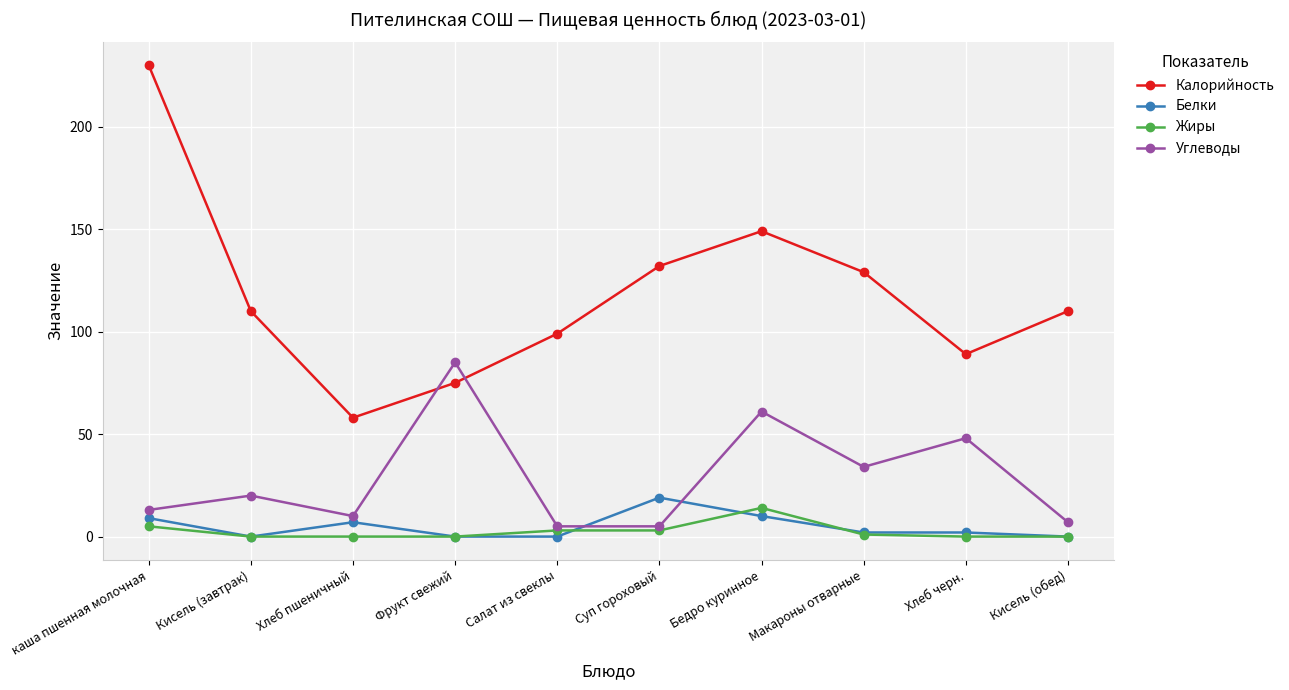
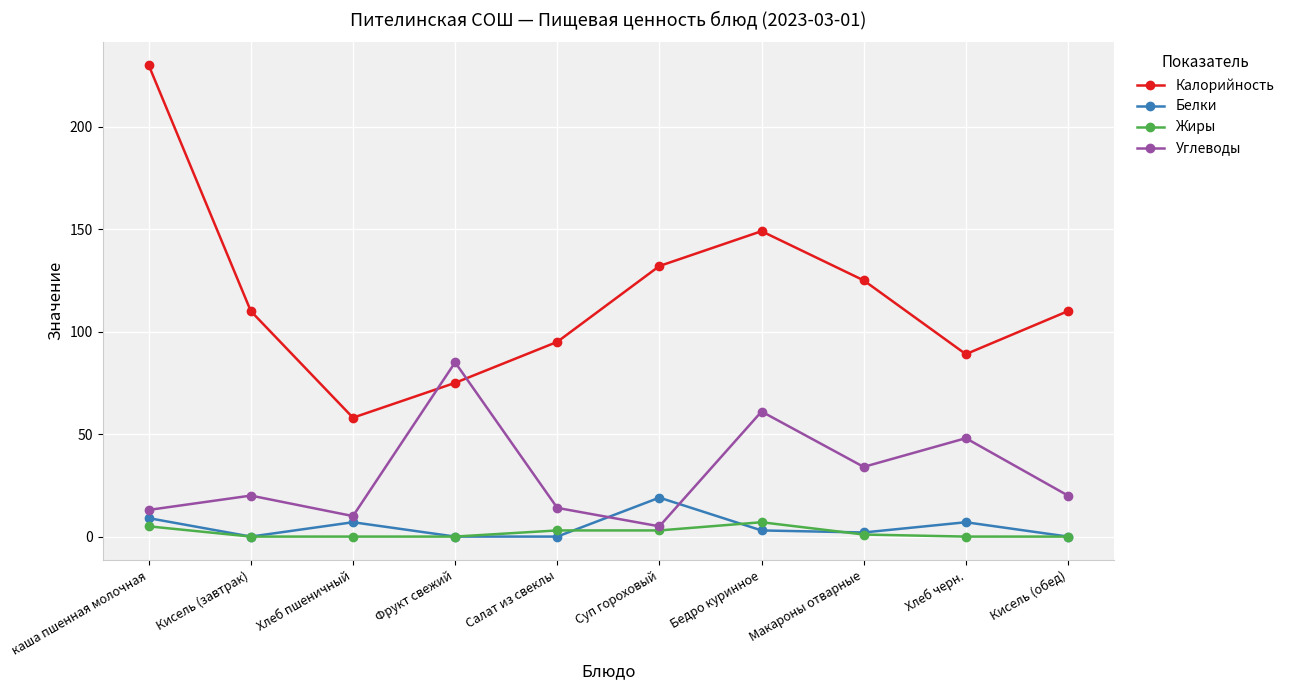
Калорийность, Салат из свеклы: 99 -> 95
Углеводы, Салат из свеклы: 5 -> 14
Белки, Бедро куринное: 10 -> 3
Жиры, Бедро куринное: 14 -> 7
Калорийность, Макароны отварные: 129 -> 125
Белки, Хлеб черн.: 2 -> 7
Углеводы, Кисель (обед): 7 -> 20
